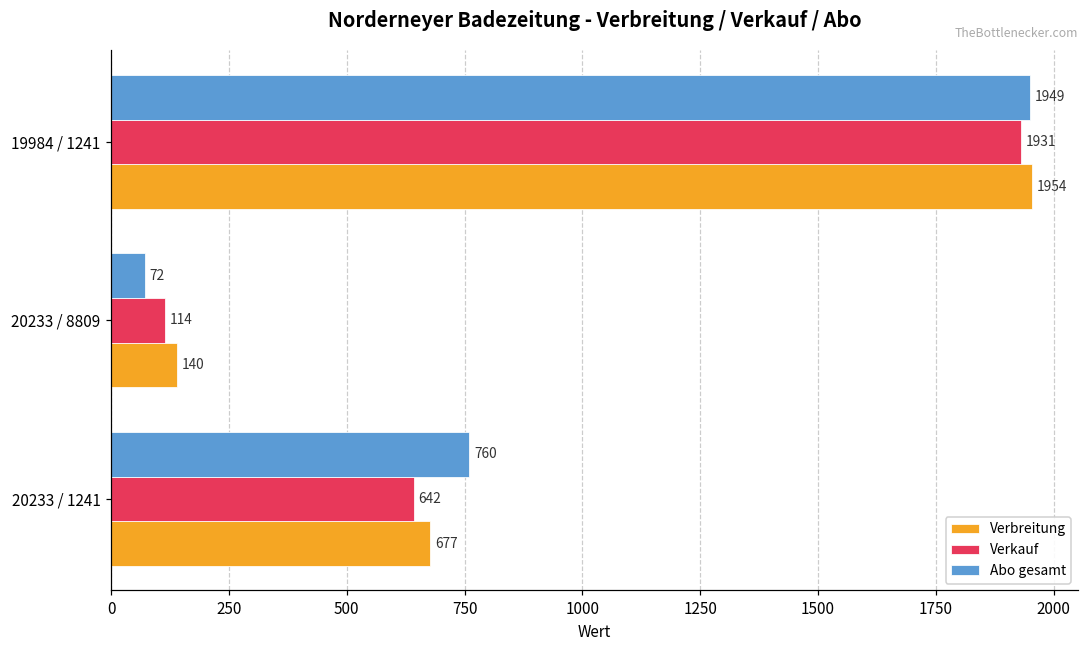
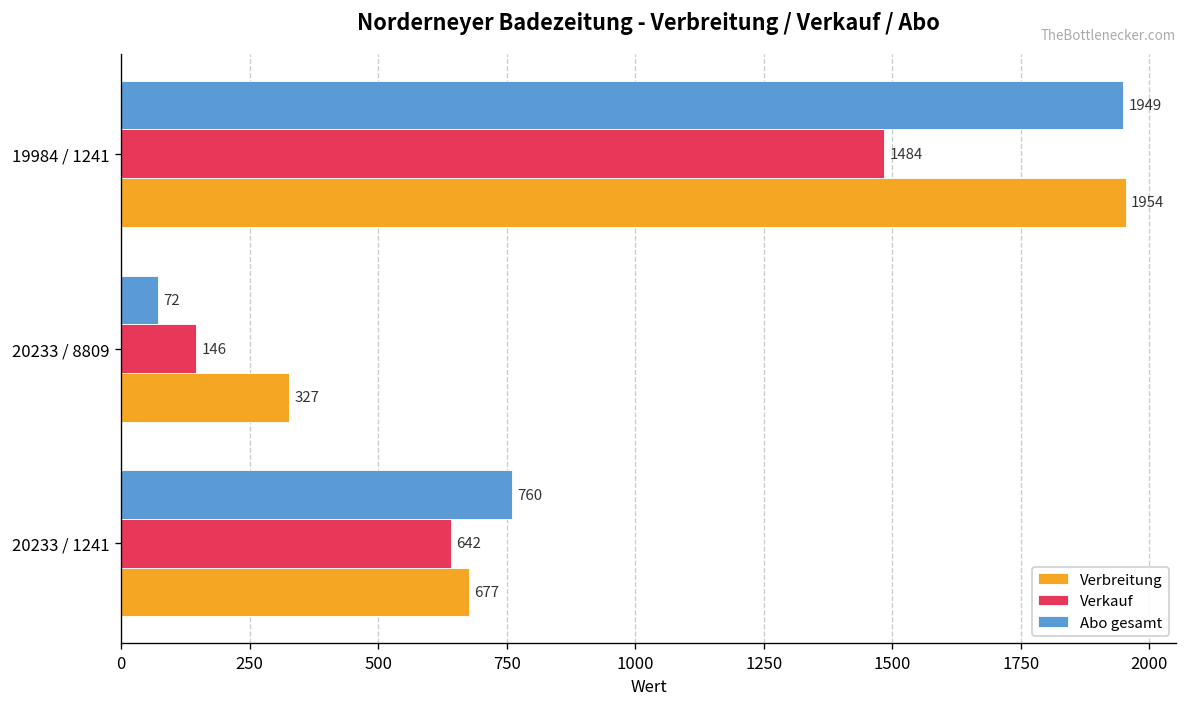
Verkauf, 19984 / 1241: 1931 -> 1484
Verkauf, 20233 / 8809: 114 -> 146
Verbreitung, 20233 / 8809: 140 -> 327
